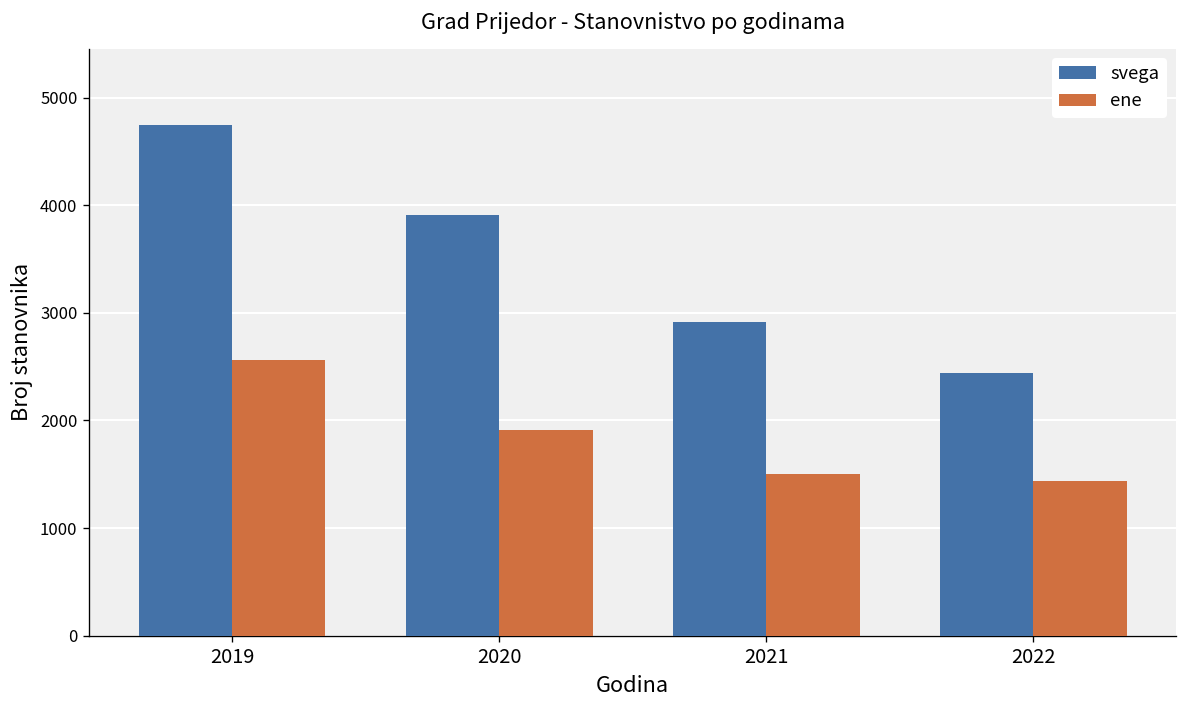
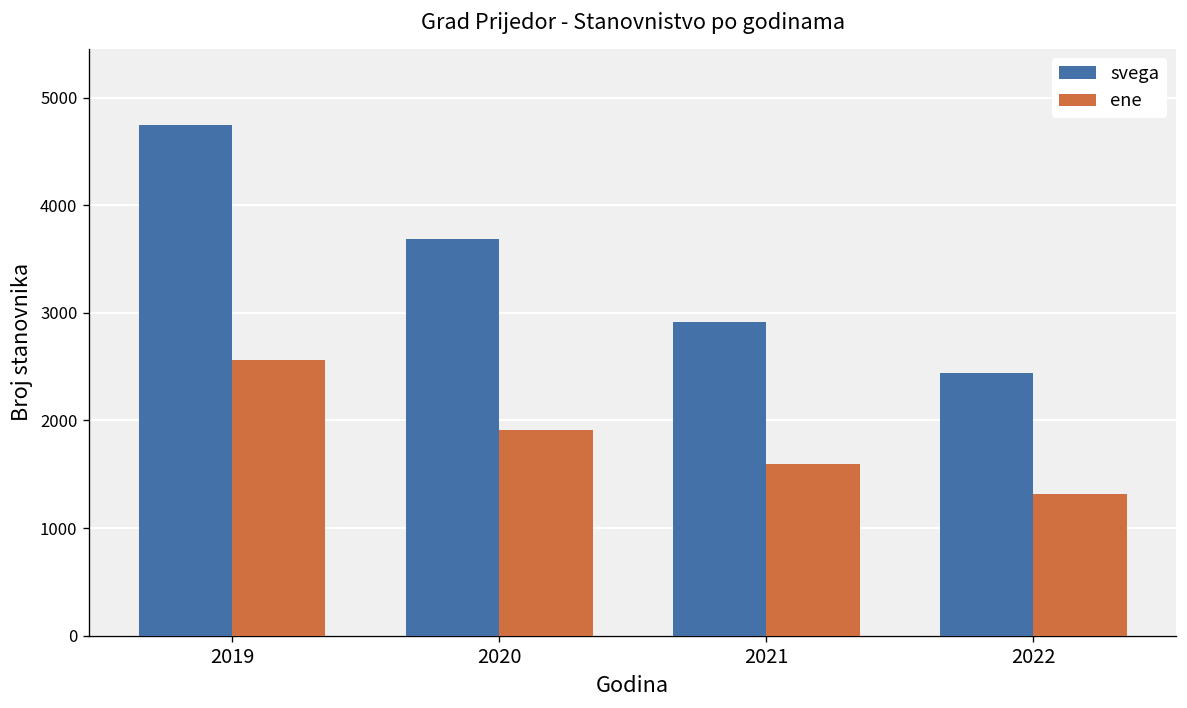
svega, 2020: 3900 -> 3700
ene, 2021: 1500 -> 1600
ene, 2022: 1400 -> 1300
